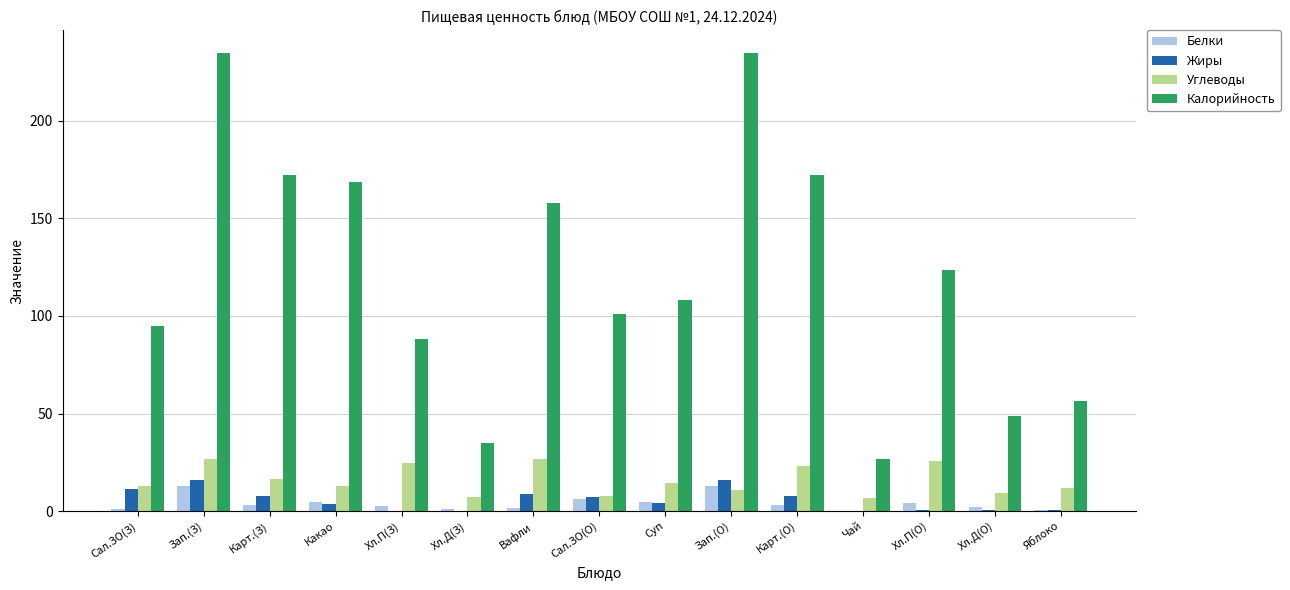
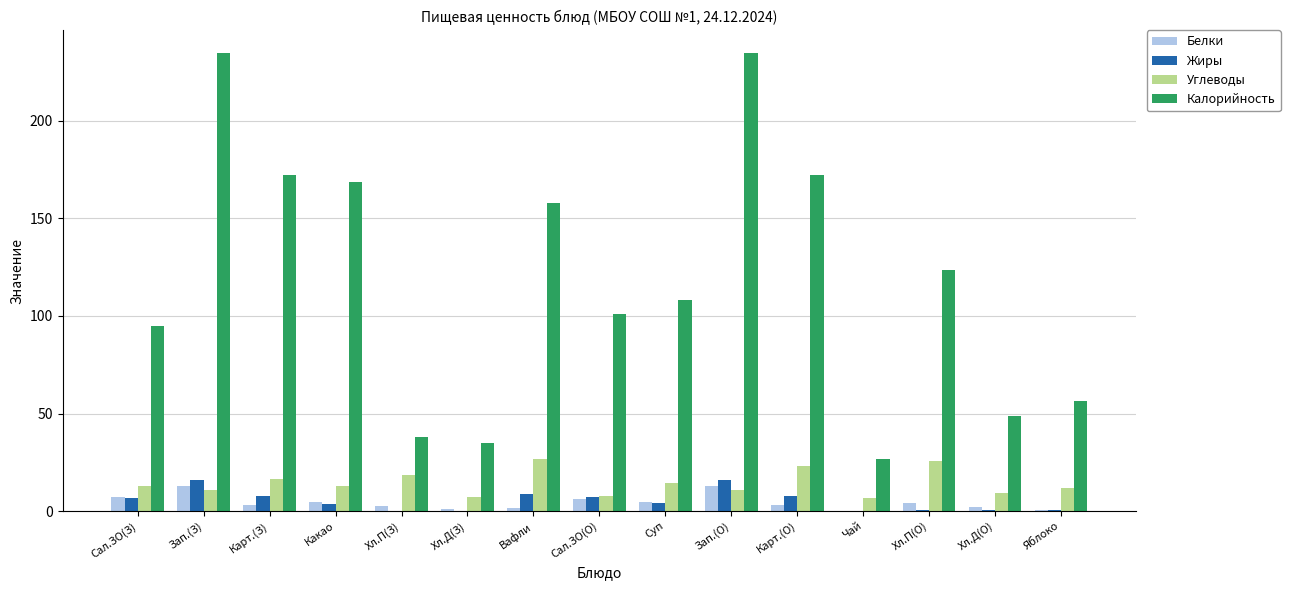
Белки, Сал.ЗО(З): 1 -> 7
Жиры, Сал.ЗО(З): 11 -> 7
Углеводы, Зап.(З): 27 -> 11
Углеводы, Хл.П(З): 25 -> 18
Калорийность, Хл.П(З): 88 -> 38
